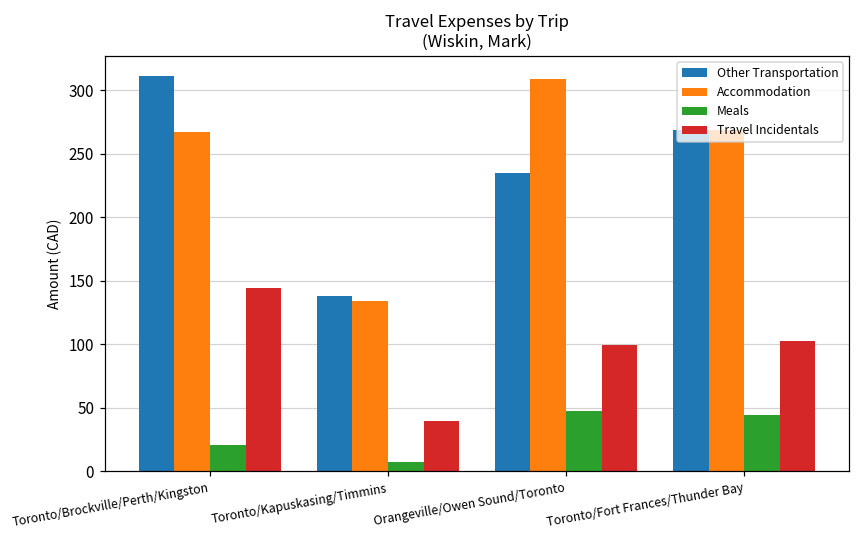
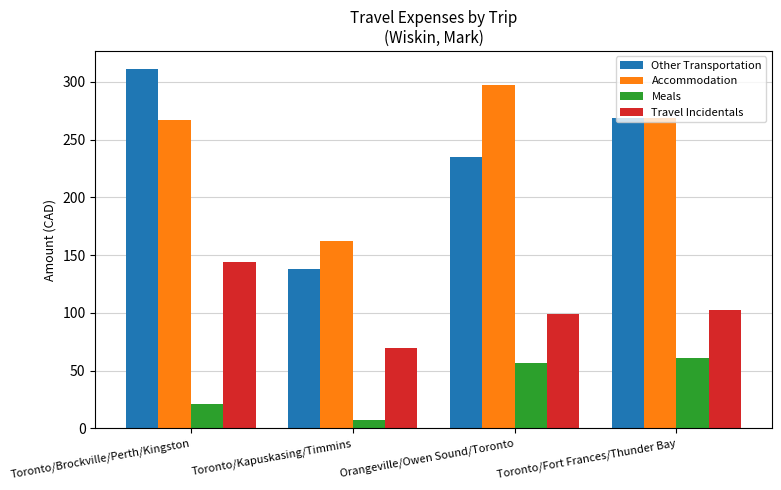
Accommodation, Toronto/Kapuskasing/Timmins: 134 -> 163
Travel Incidentals, Toronto/Kapuskasing/Timmins: 40 -> 70
Accommodation, Orangeville/Owen Sound/Toronto: 308 -> 297
Meals, Orangeville/Owen Sound/Toronto: 47 -> 56
Meals, Toronto/Fort Frances/Thunder Bay: 44 -> 61
